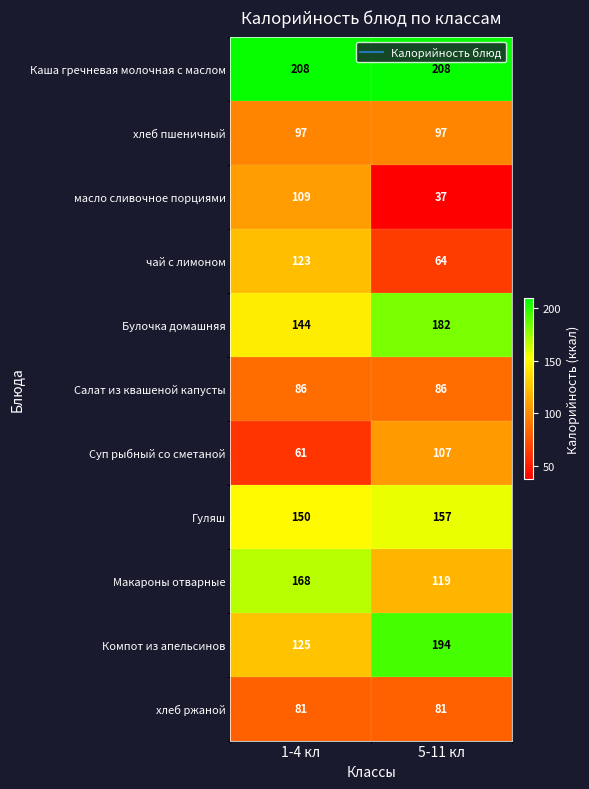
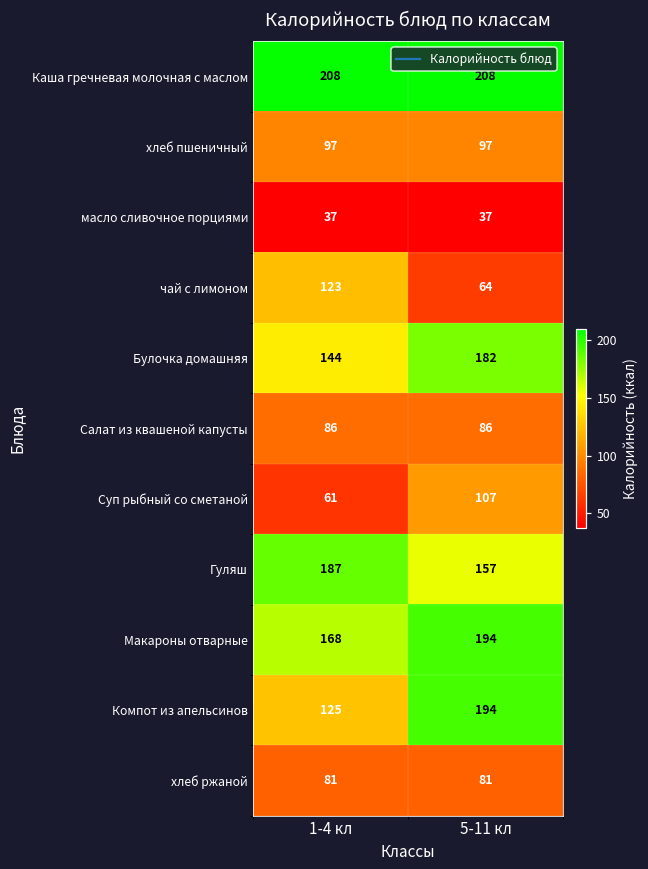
масло сливочное порциями, 1-4 кл: 109 -> 37
Гуляш, 1-4 кл: 150 -> 187
Макароны отварные, 5-11 кл: 119 -> 194
